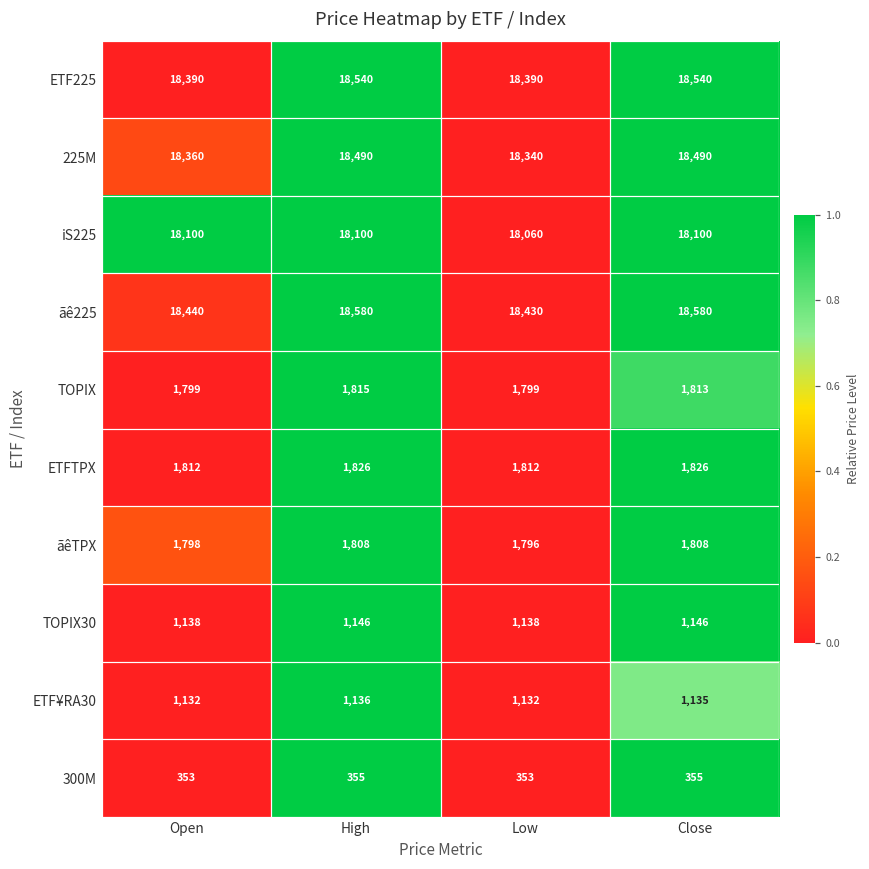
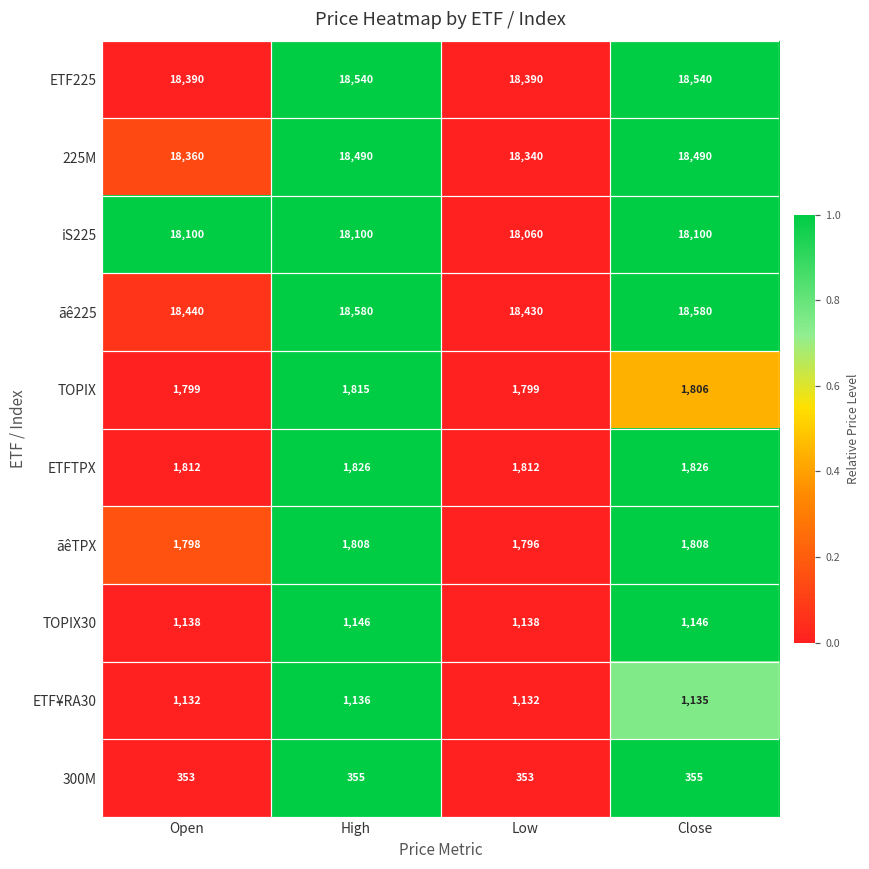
TOPIX, Close: 1,813 -> 1,806
